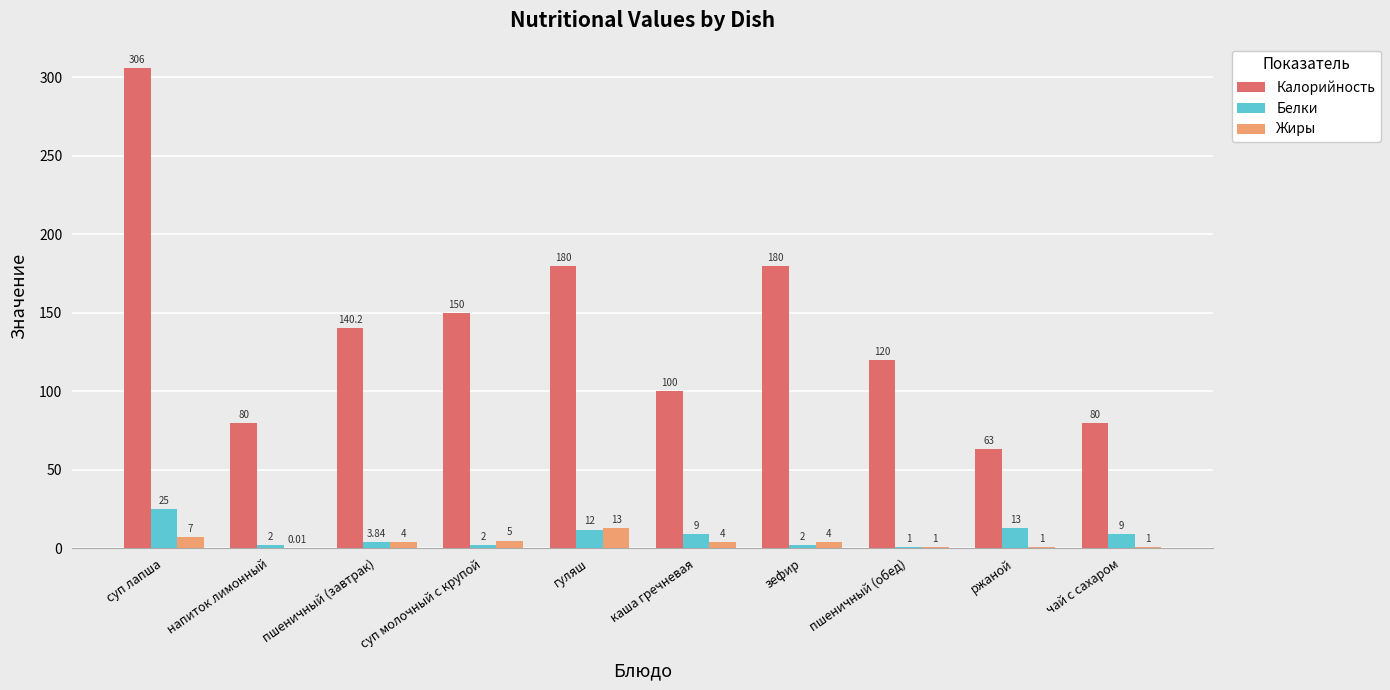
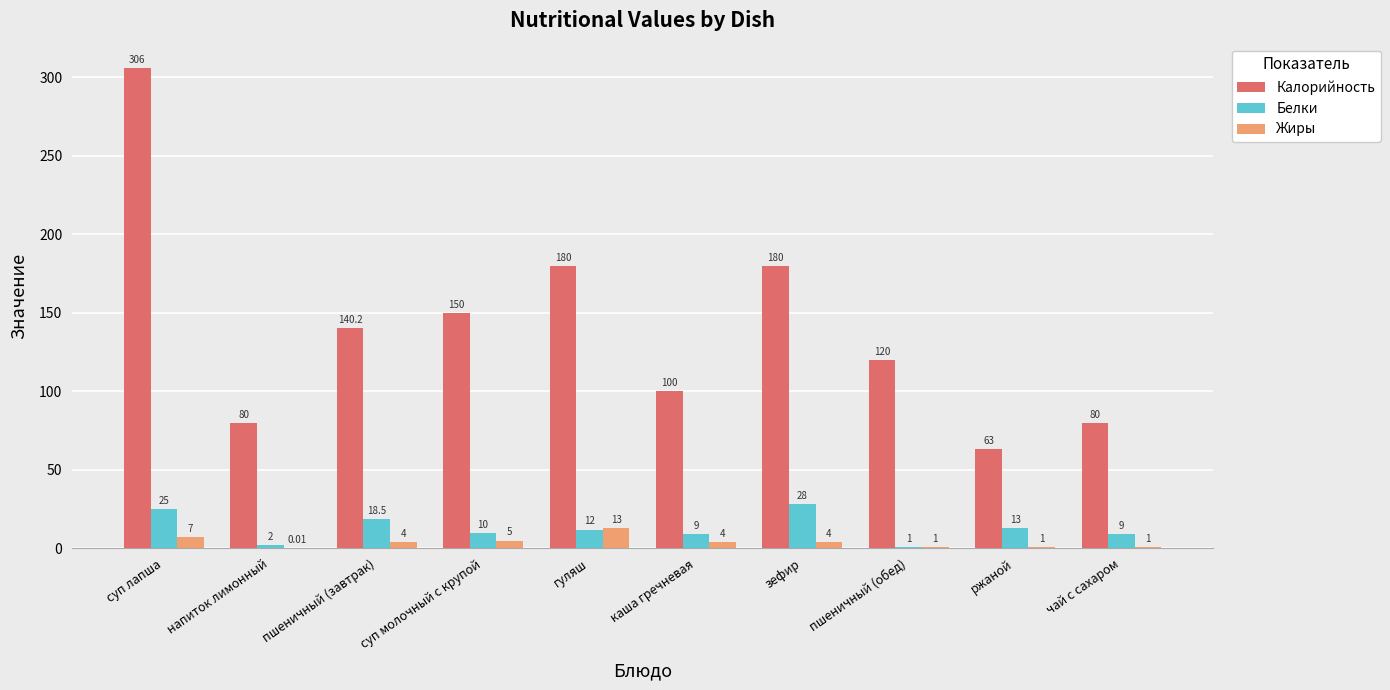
Белки, пшеничный (завтрак): 3.84 -> 18.5
Белки, суп молочный с крупой: 2 -> 10
Белки, зефир: 2 -> 28
